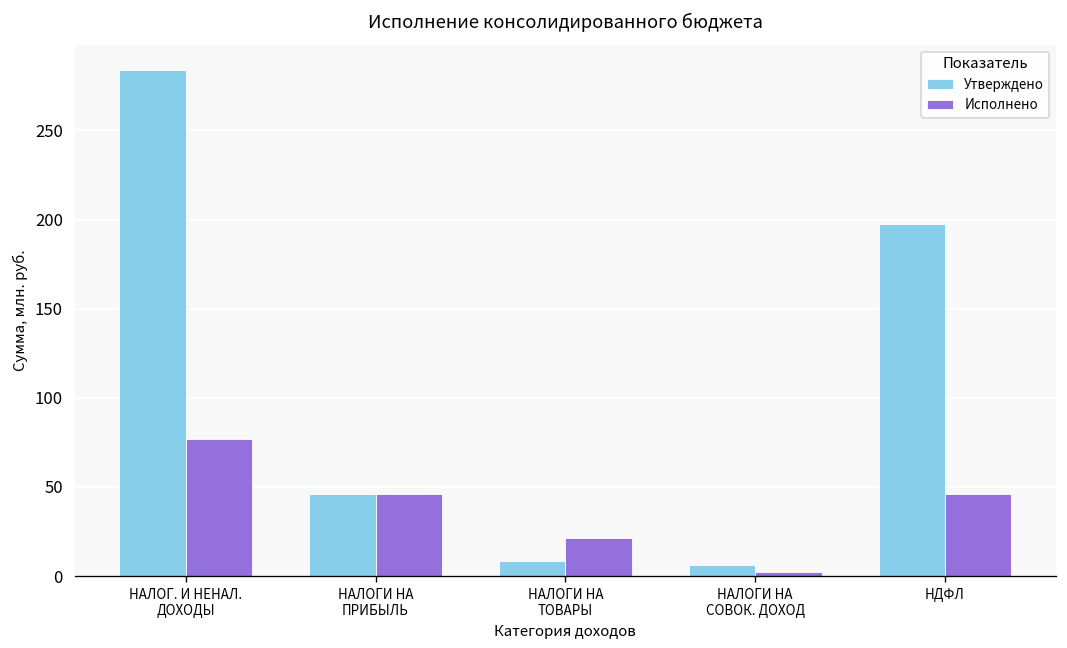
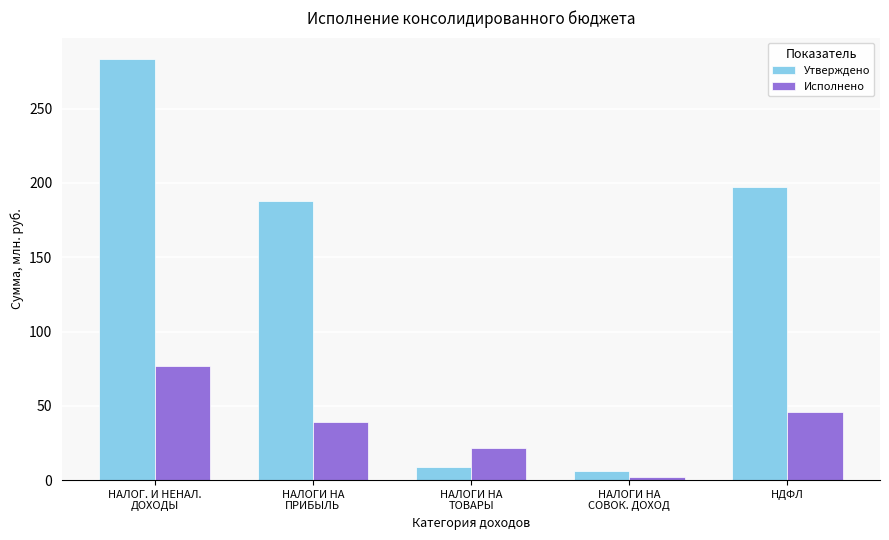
Утверждено, НАЛОГИ НА ПРИБЫЛЬ: 46 -> 188
Исполнено, НАЛОГИ НА ПРИБЫЛЬ: 46 -> 39
